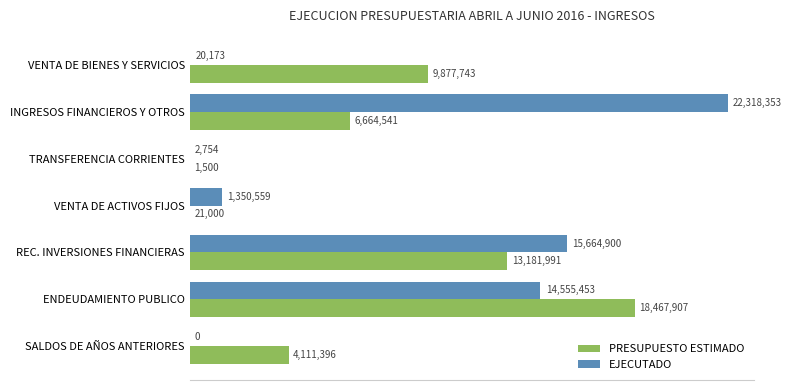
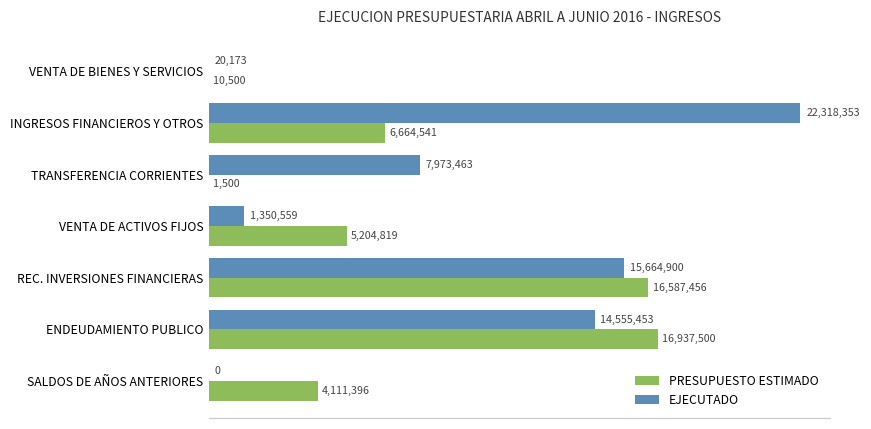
PRESUPUESTO ESTIMADO, VENTA DE BIENES Y SERVICIOS: 9,877,743 -> 10,500
EJECUTADO, TRANSFERENCIA CORRIENTES: 2,754 -> 7,973,463
PRESUPUESTO ESTIMADO, VENTA DE ACTIVOS FIJOS: 21,000 -> 5,204,819
PRESUPUESTO ESTIMADO, REC. INVERSIONES FINANCIERAS: 13,181,991 -> 16,587,456
PRESUPUESTO ESTIMADO, ENDEUDAMIENTO PUBLICO: 18,467,907 -> 16,937,500
